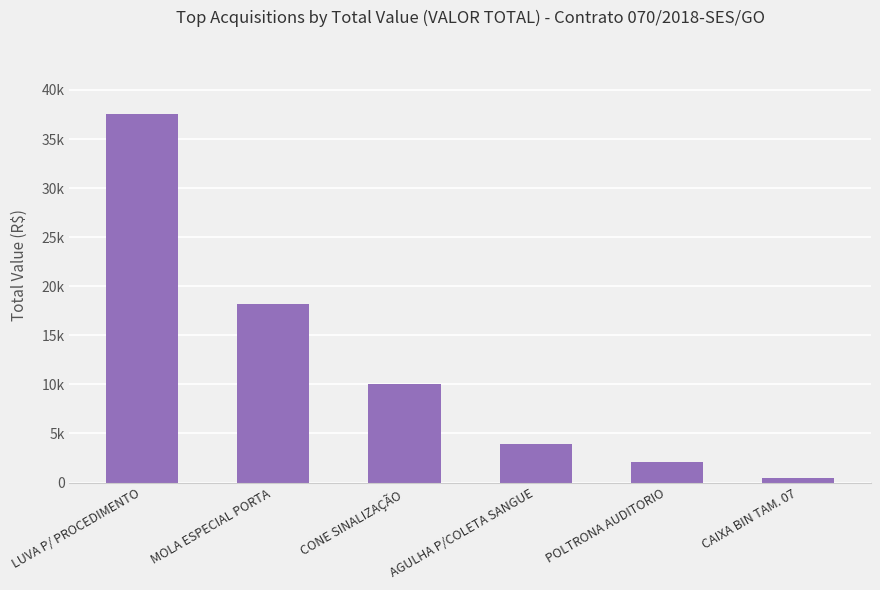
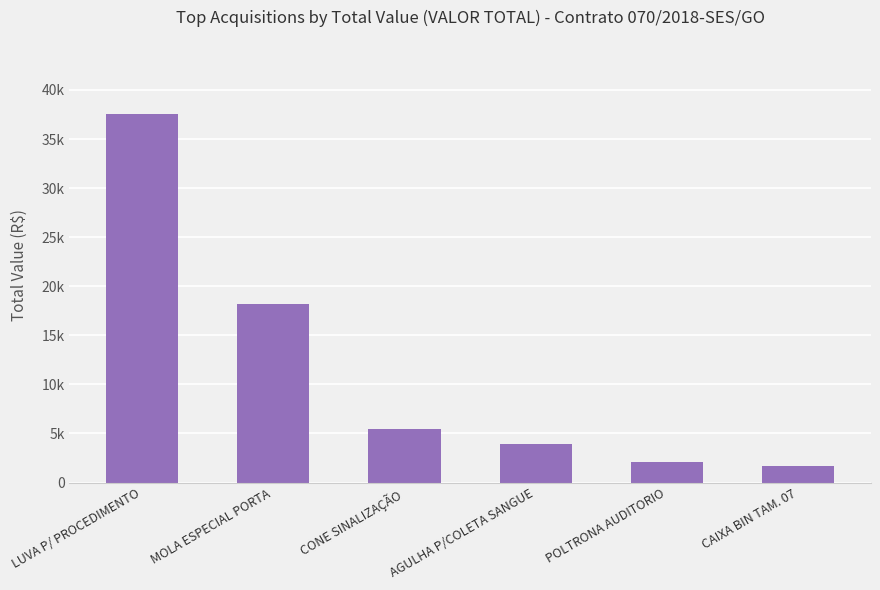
CONE SINALIZAÇÃO: 10000 -> 6000
CAIXA BIN TAM. 07: 0 -> 2000
